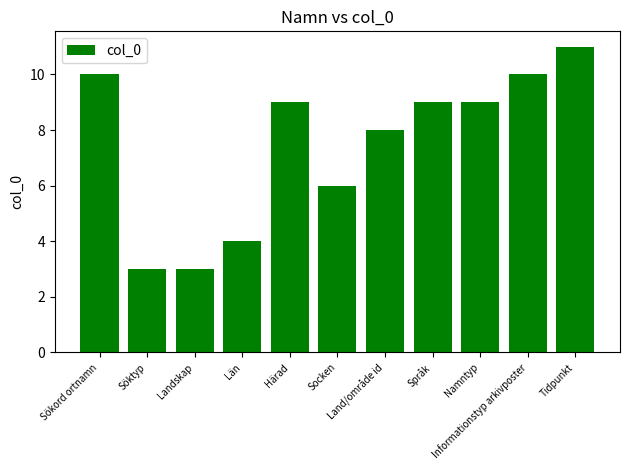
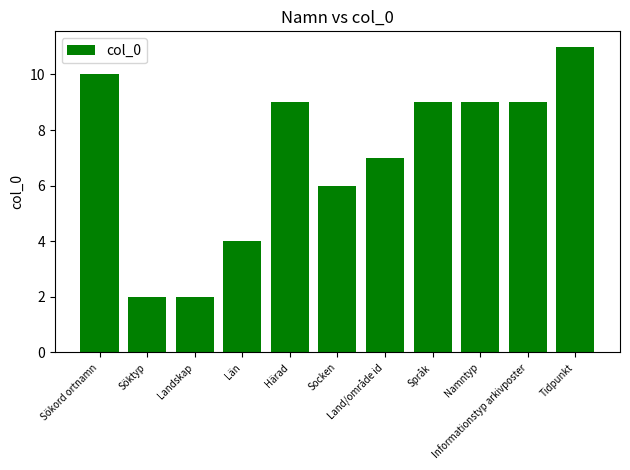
Söktyp: 3 -> 2
Landskap: 3 -> 2
Land/område id: 8 -> 7
Informationstyp arkivposter: 10 -> 9
